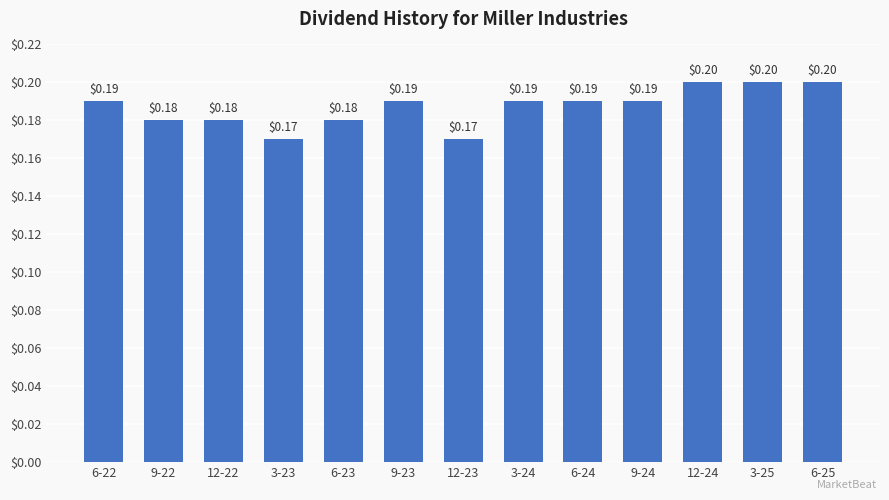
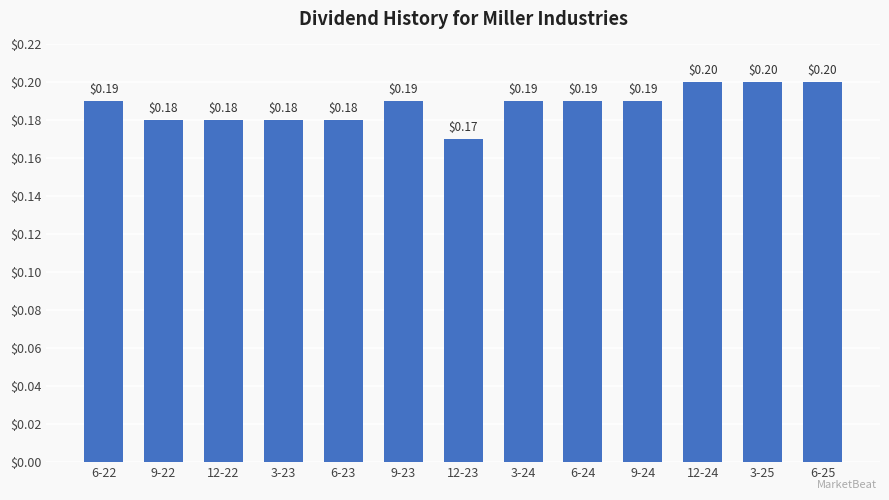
3-23: $0.17 -> $0.18
